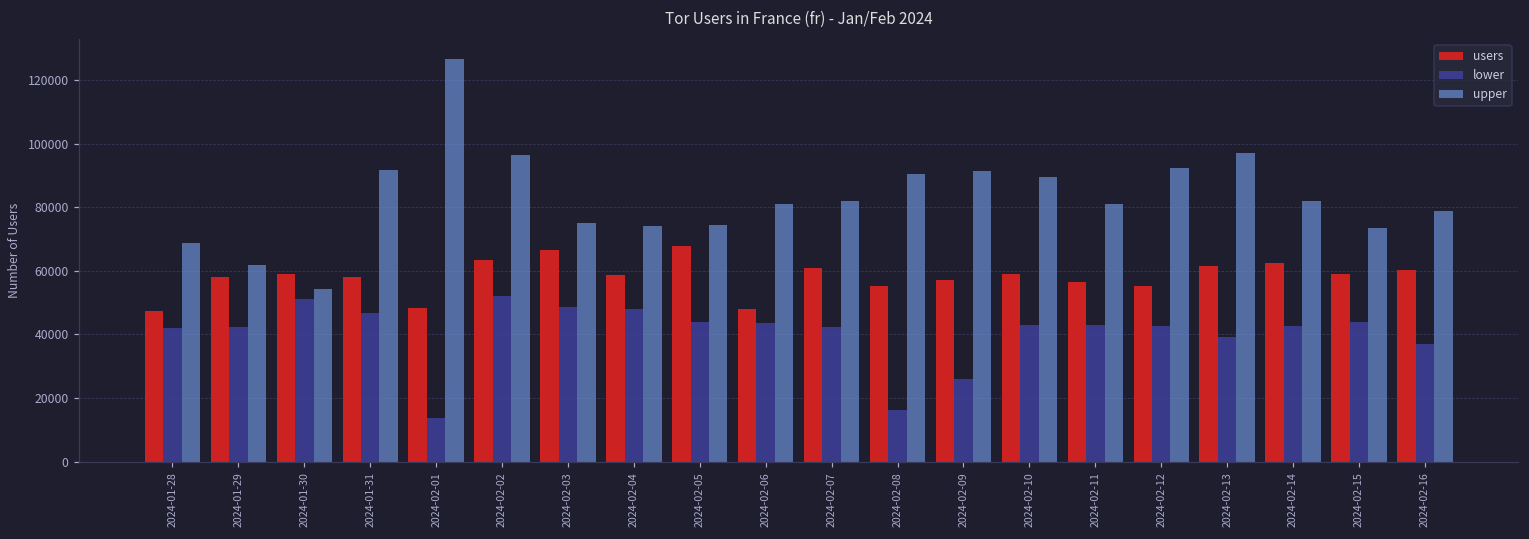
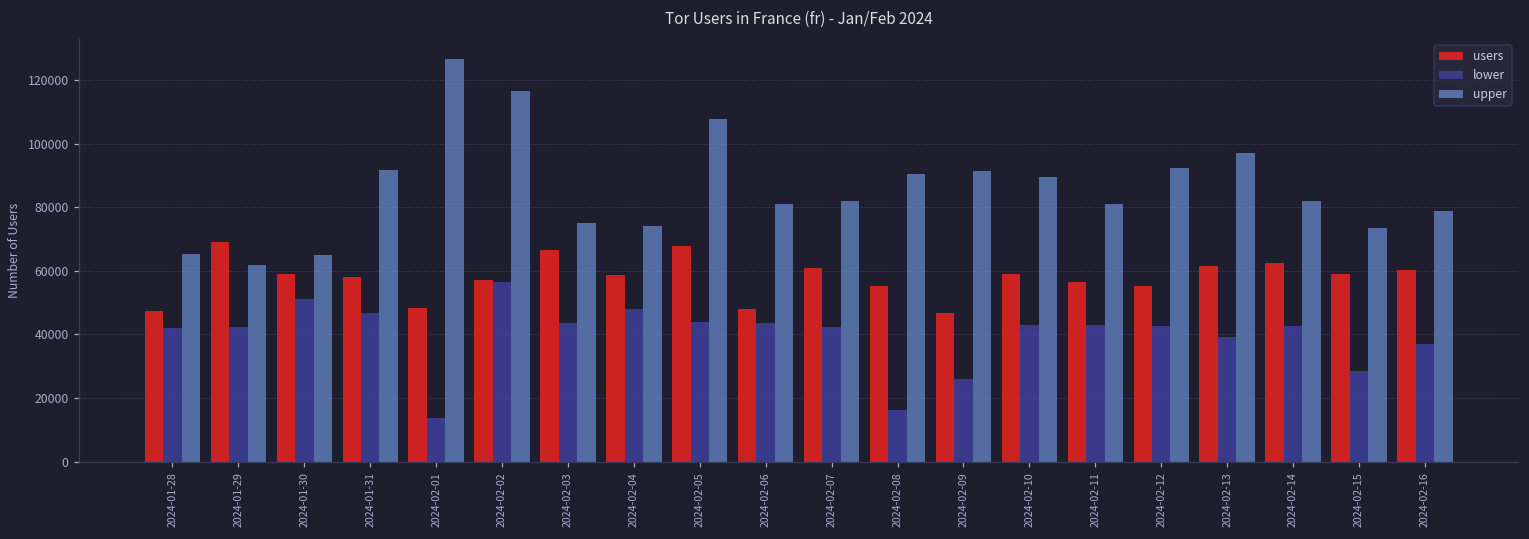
upper, 2024-01-28: 69000 -> 65000
users, 2024-01-29: 58000 -> 69000
upper, 2024-01-30: 54000 -> 65000
users, 2024-02-02: 64000 -> 57000
lower, 2024-02-02: 52000 -> 57000
upper, 2024-02-02: 96000 -> 116000
lower, 2024-02-03: 49000 -> 44000
upper, 2024-02-05: 75000 -> 108000
users, 2024-02-09: 57000 -> 47000
lower, 2024-02-15: 44000 -> 28000
